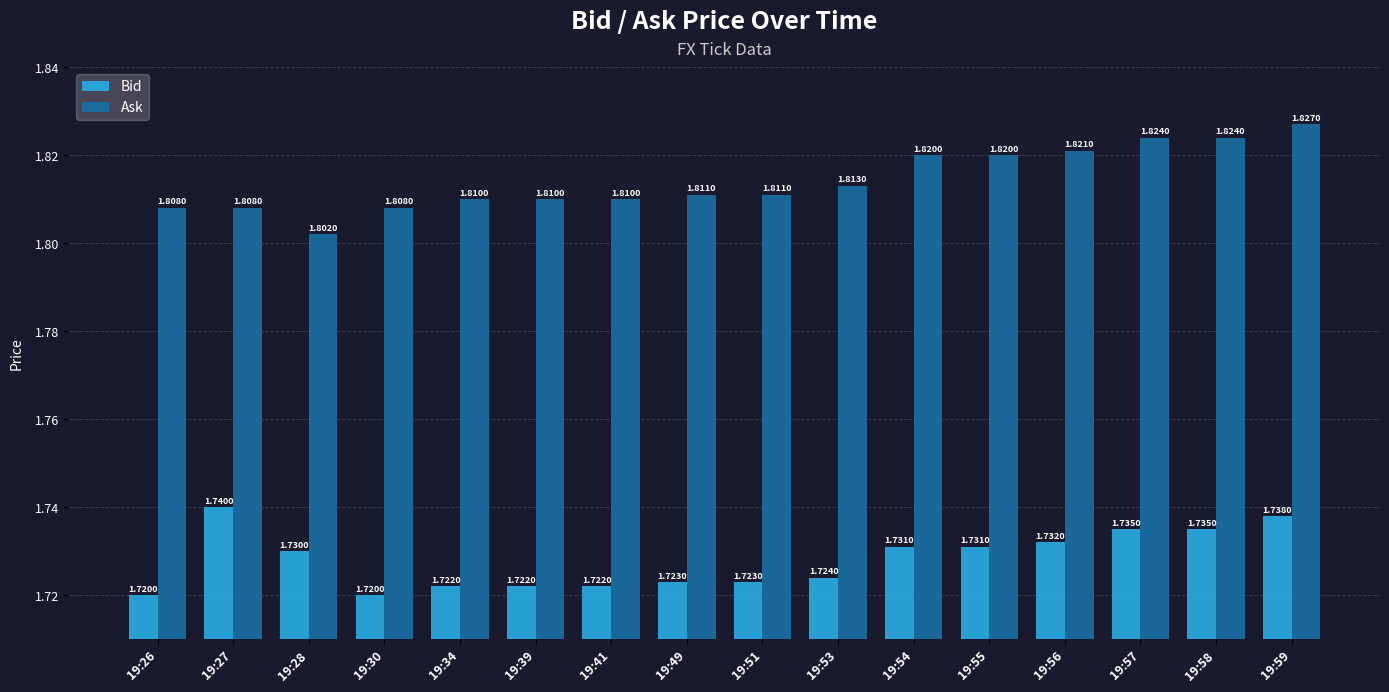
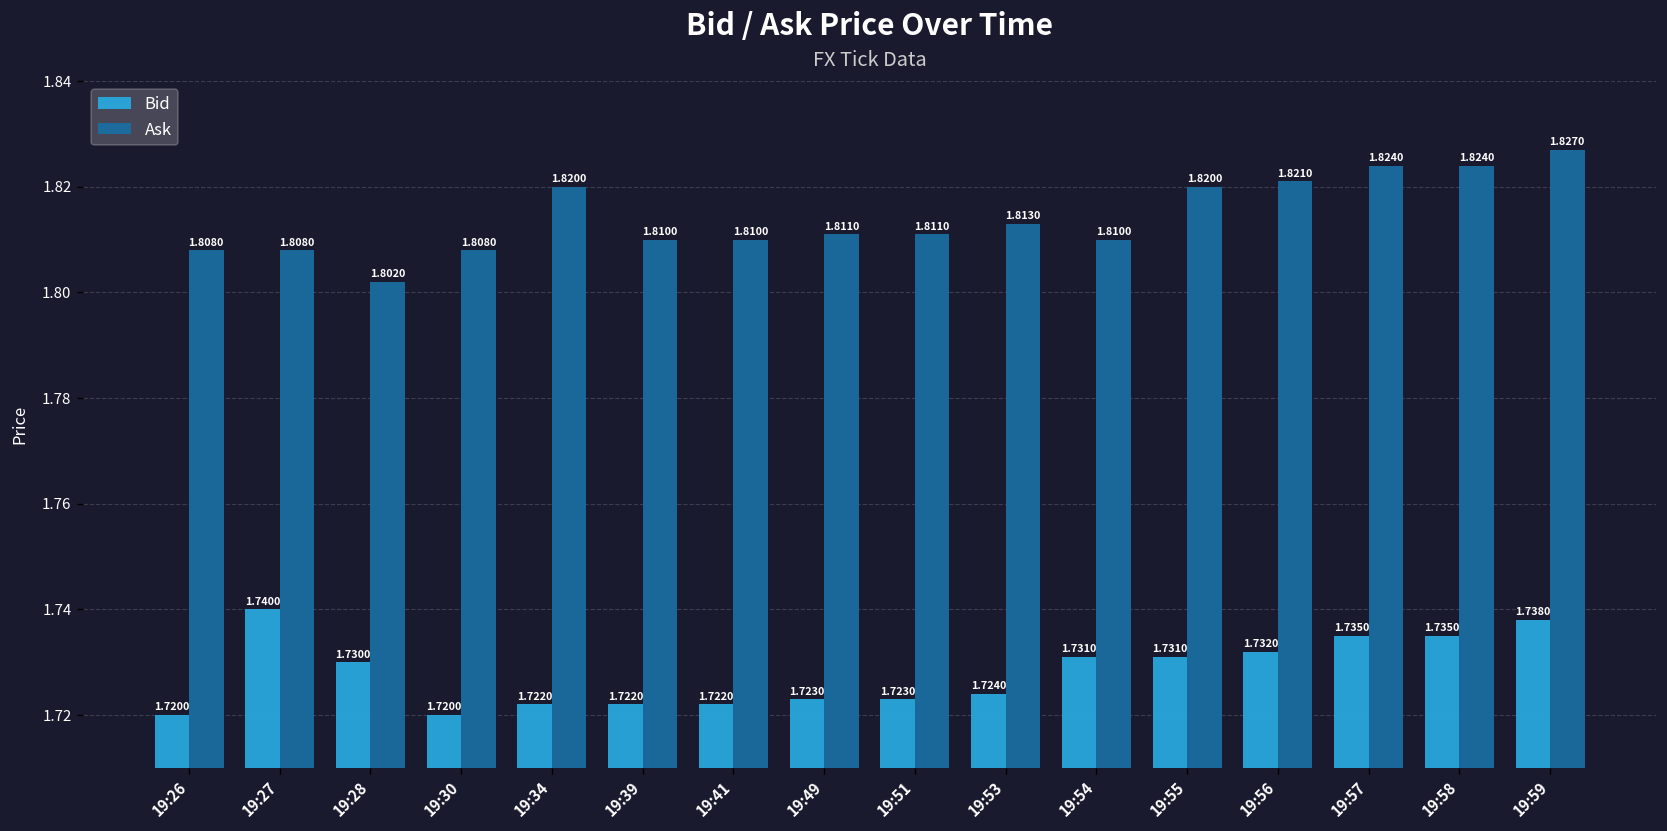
Ask, 19:34: 1.8100 -> 1.8200
Ask, 19:54: 1.8200 -> 1.8100
